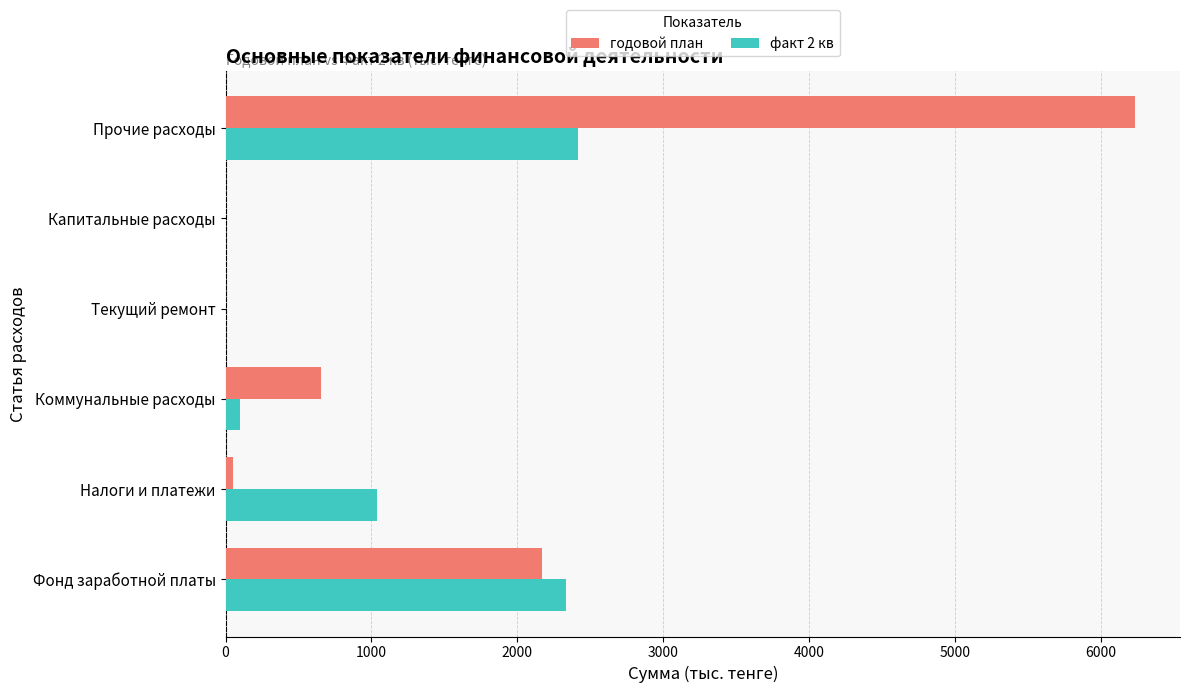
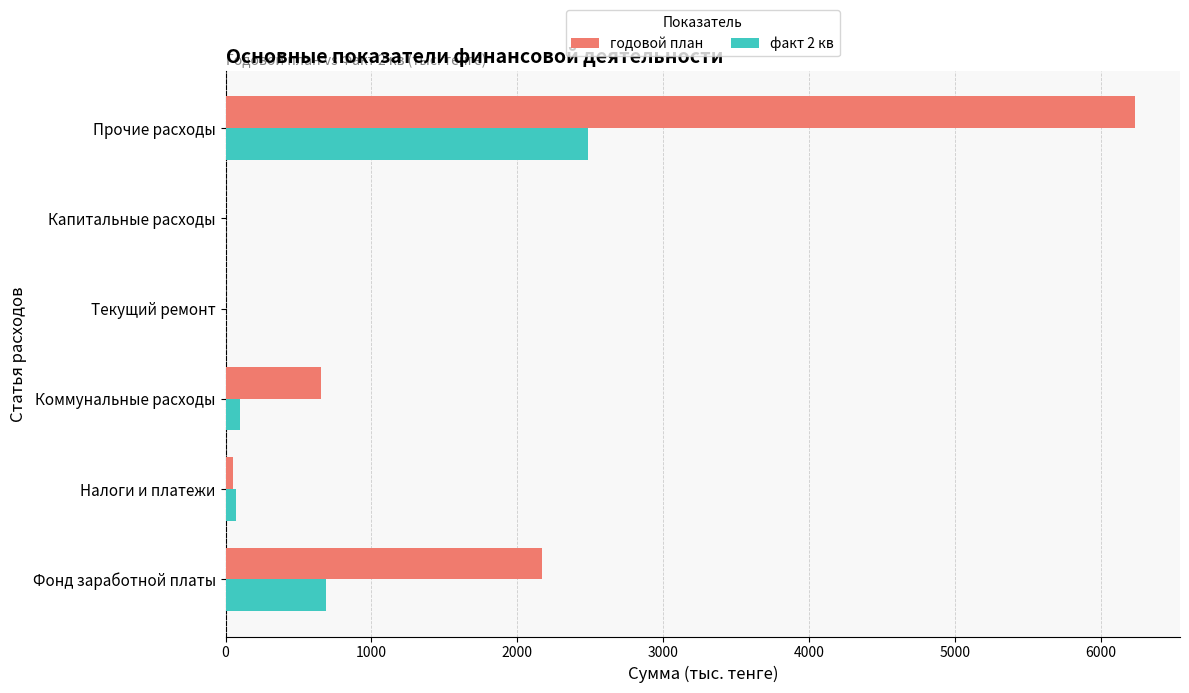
факт 2 кв, Прочие расходы: 2410 -> 2480
факт 2 кв, Налоги и платежи: 1040 -> 70
факт 2 кв, Фонд заработной платы: 2330 -> 690
